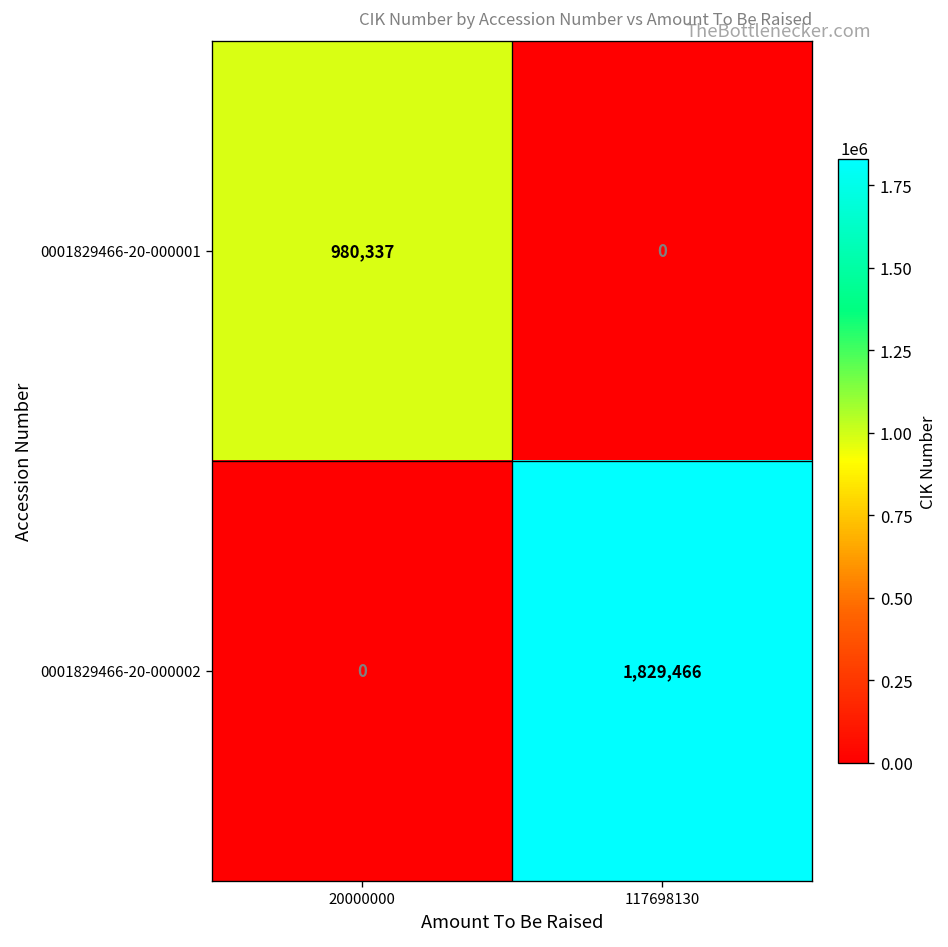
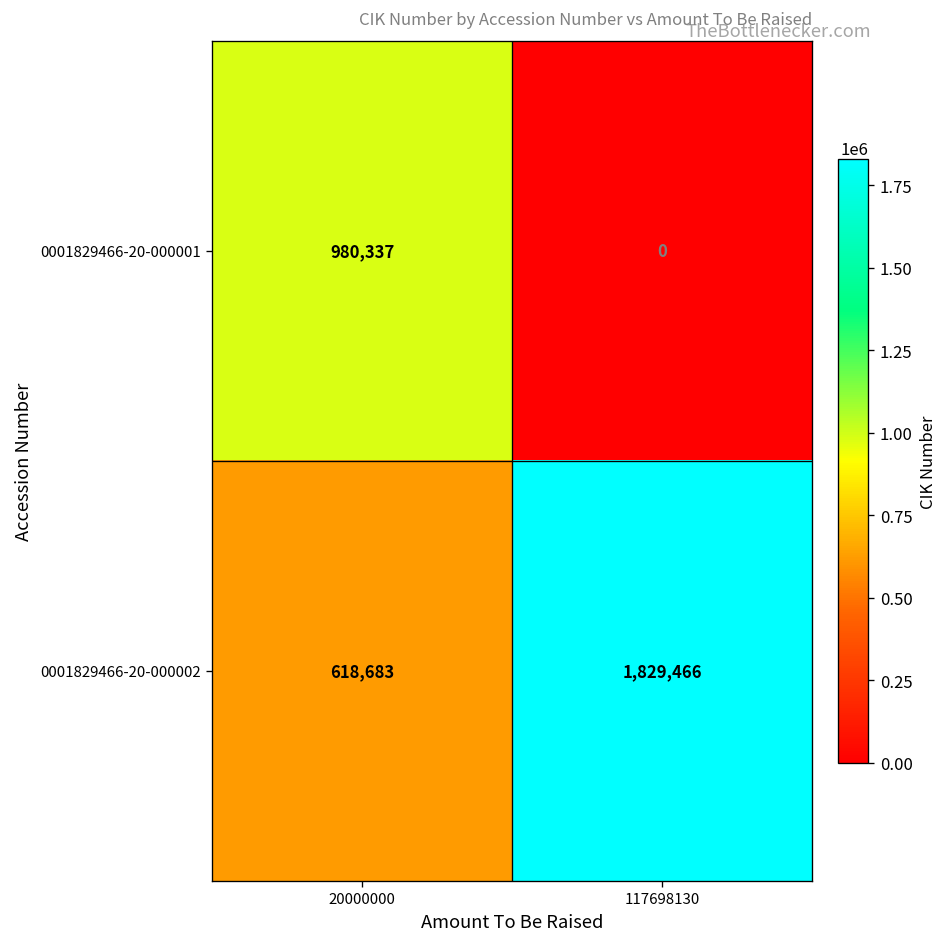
0001829466-20-000002, 20000000: 0 -> 618,683
